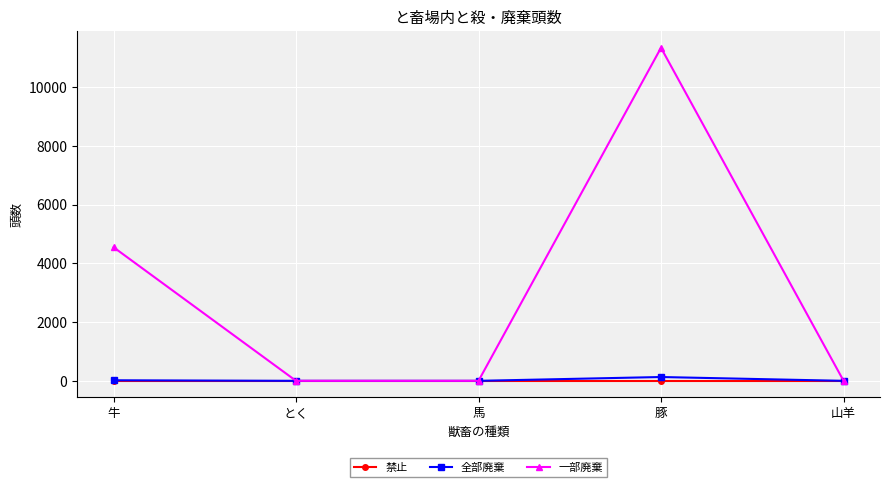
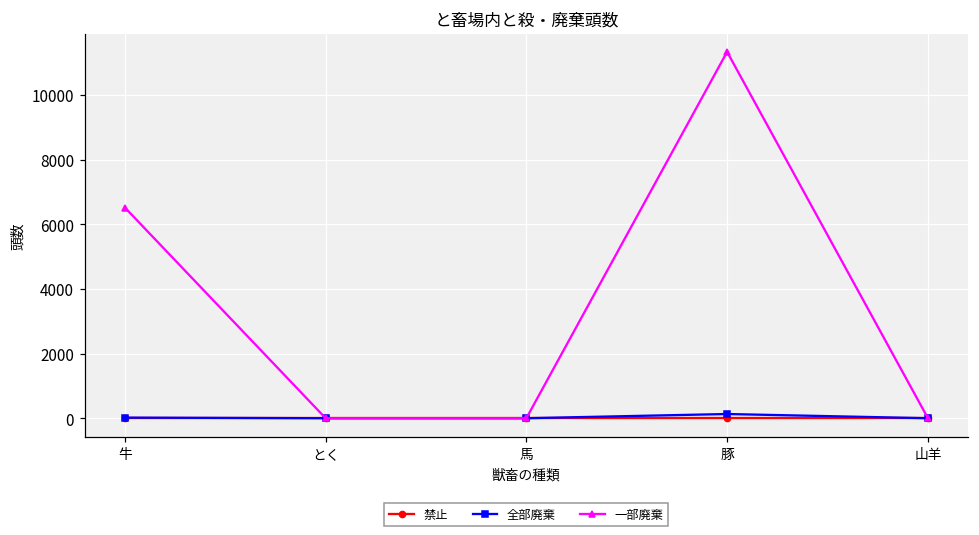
一部廃棄, 牛: 4500 -> 6500
